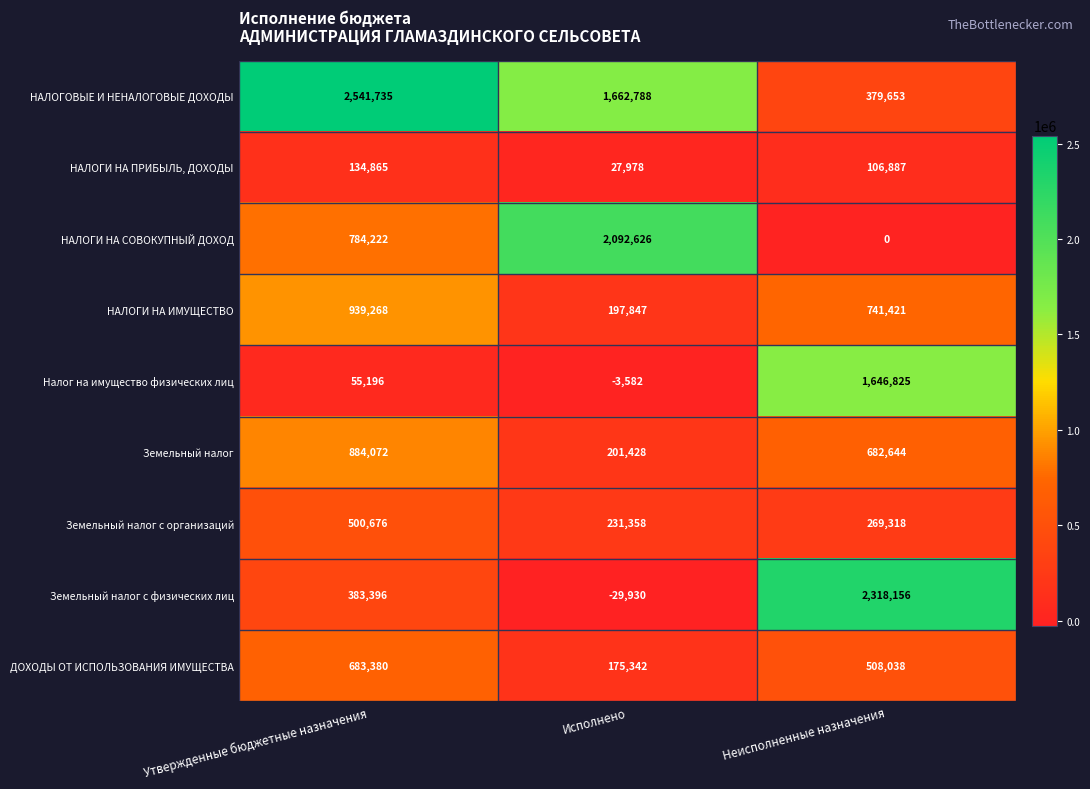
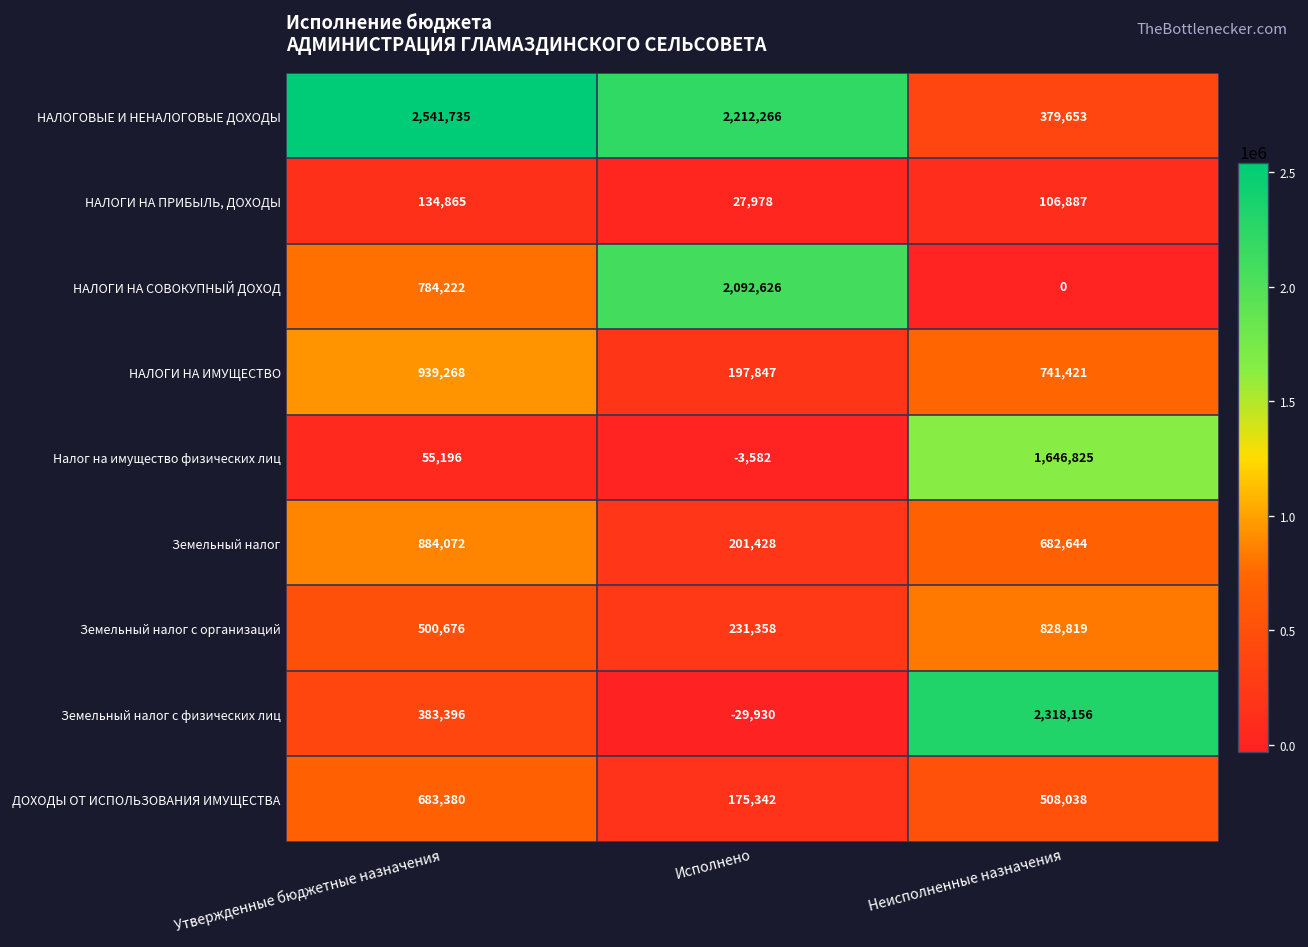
НАЛОГОВЫЕ И НЕНАЛОГОВЫЕ ДОХОДЫ, Исполнено: 1,662,788 -> 2,212,266
Земельный налог с организаций, Неисполненные назначения: 269,318 -> 828,819
